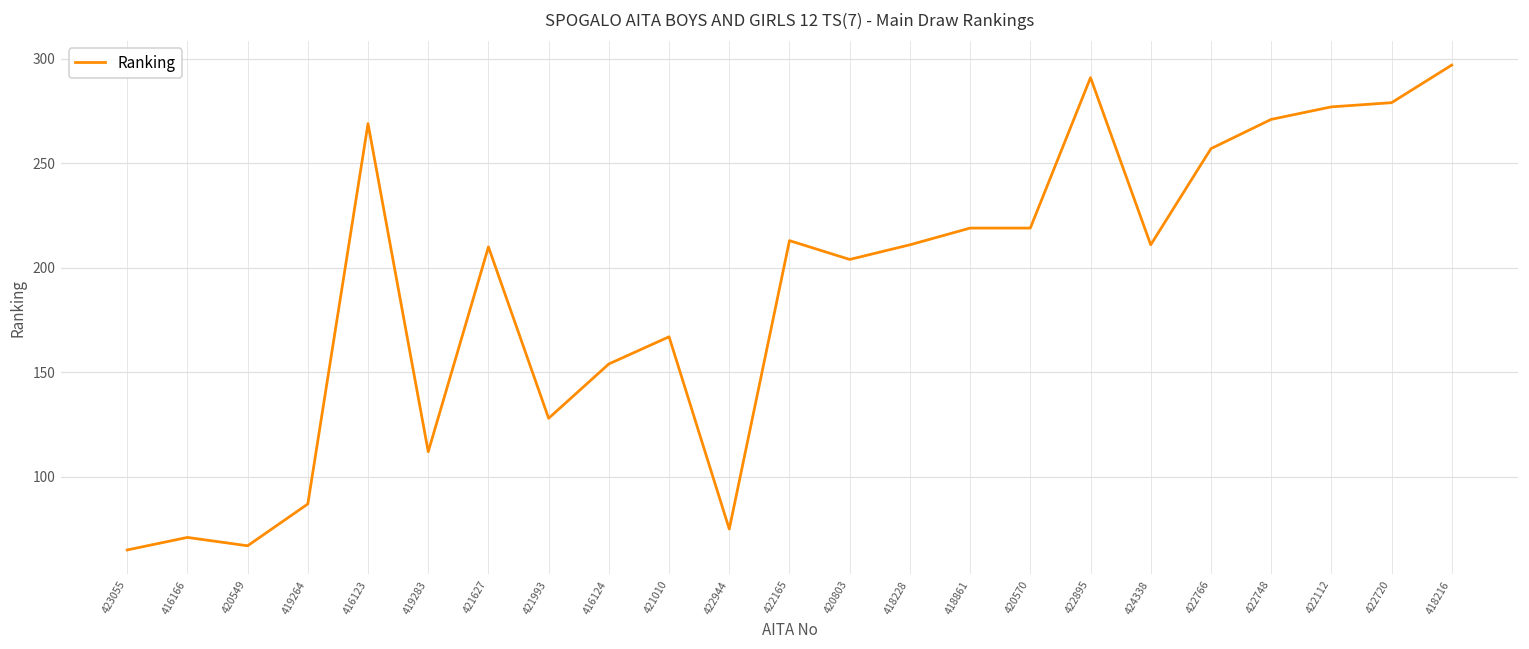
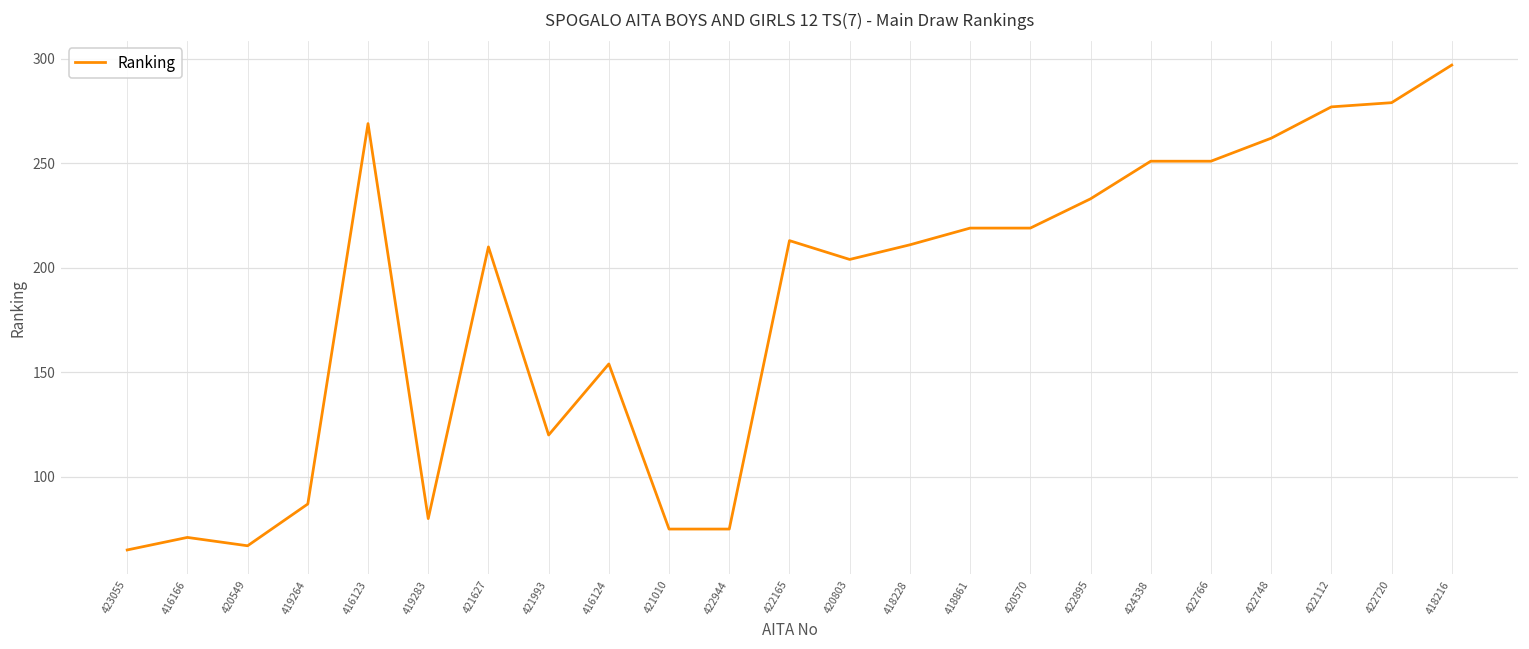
419283: 112 -> 80
421993: 128 -> 120
421010: 167 -> 75
422895: 291 -> 233
424338: 211 -> 251
422766: 257 -> 251
422748: 271 -> 262
